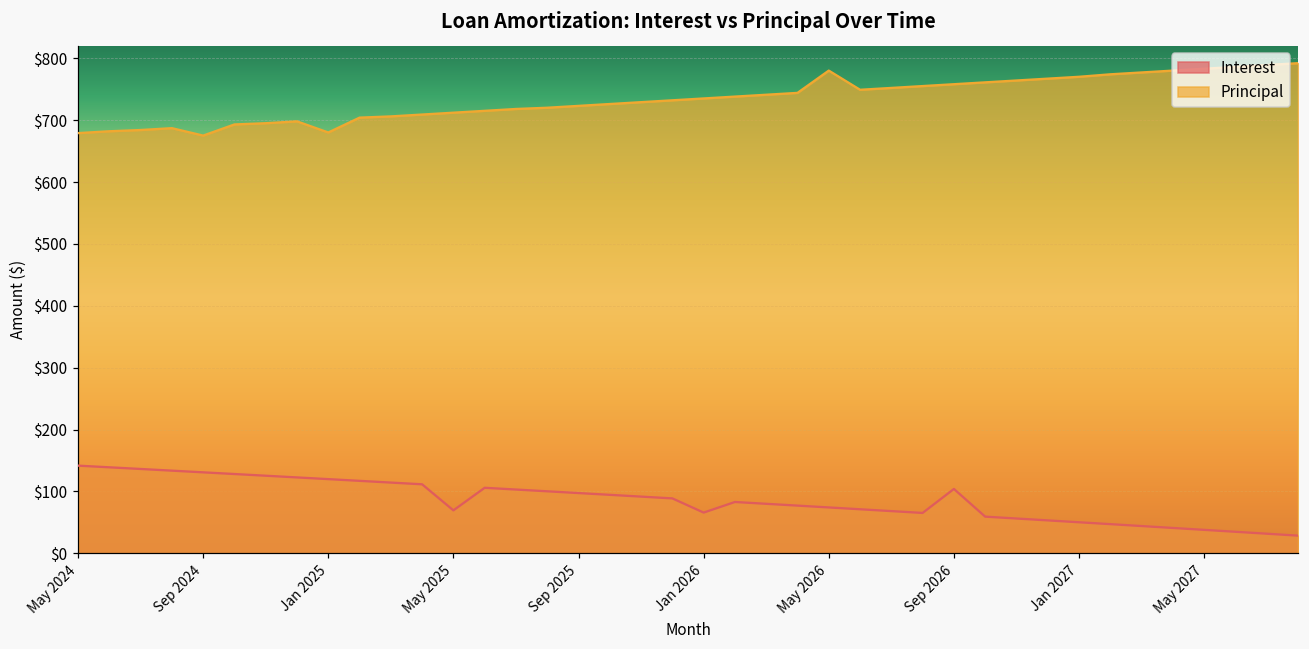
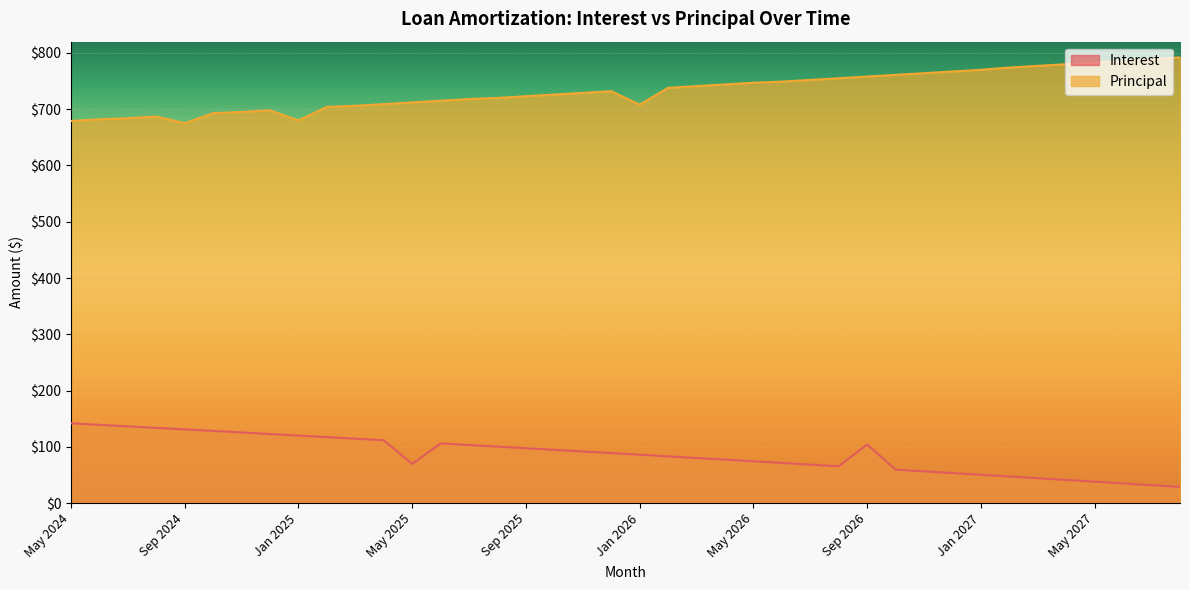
Interest, Jan 2026: $70 -> $90
Principal, Jan 2026: $740 -> $710
Principal, May 2026: $780 -> $750
